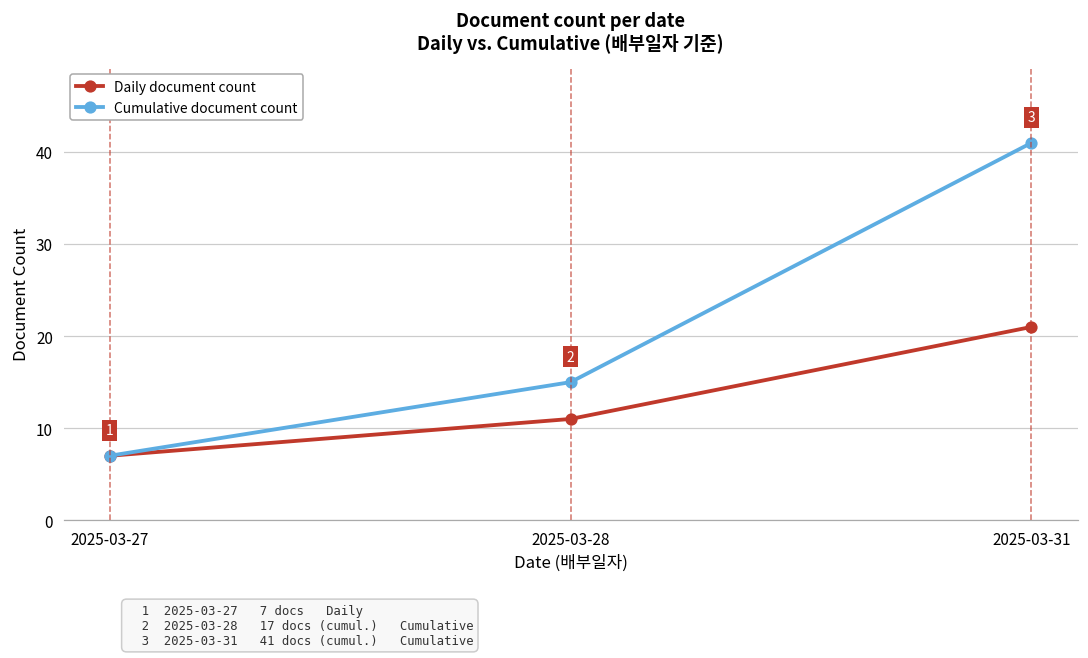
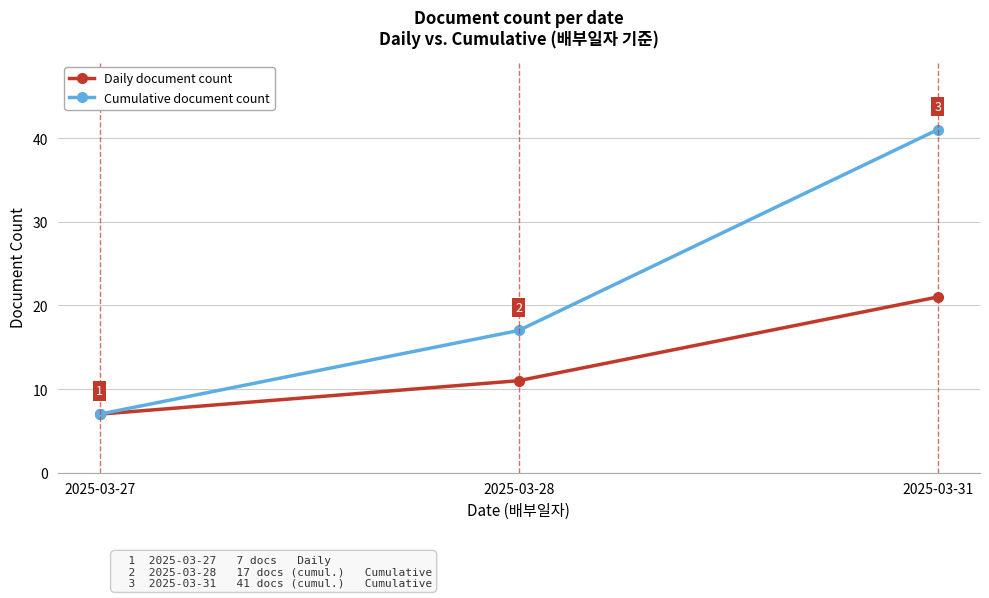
Cumulative document count, 2025-03-28: 15 -> 17
